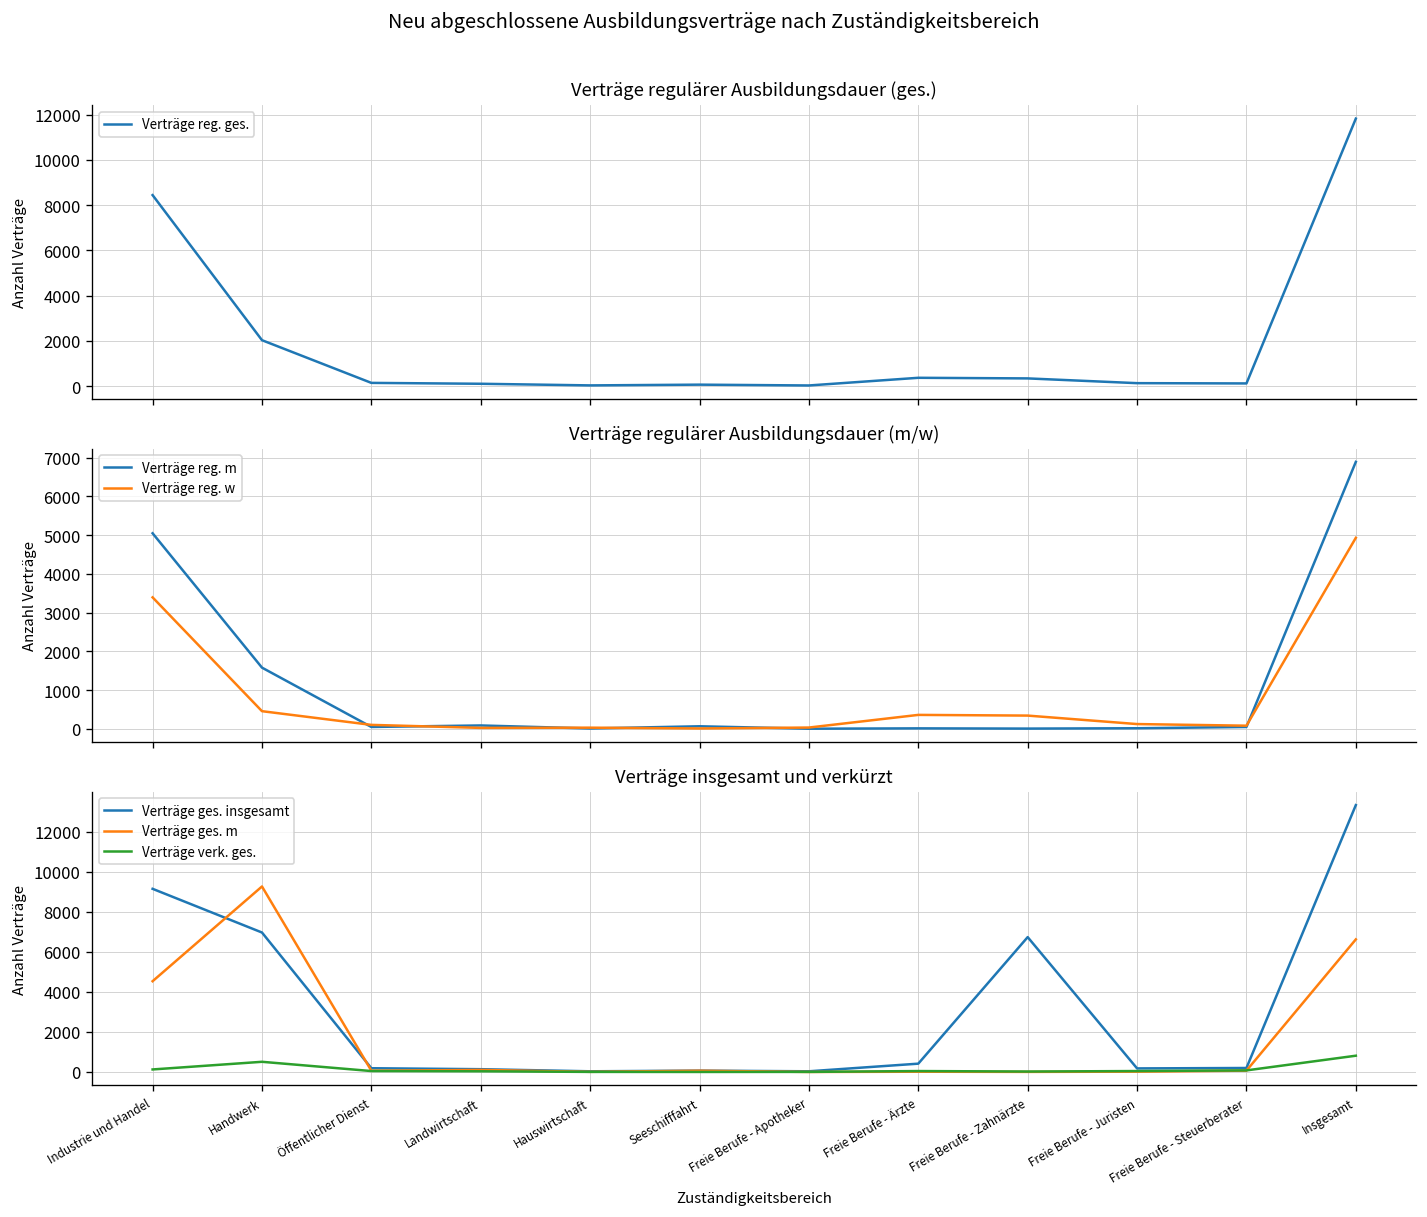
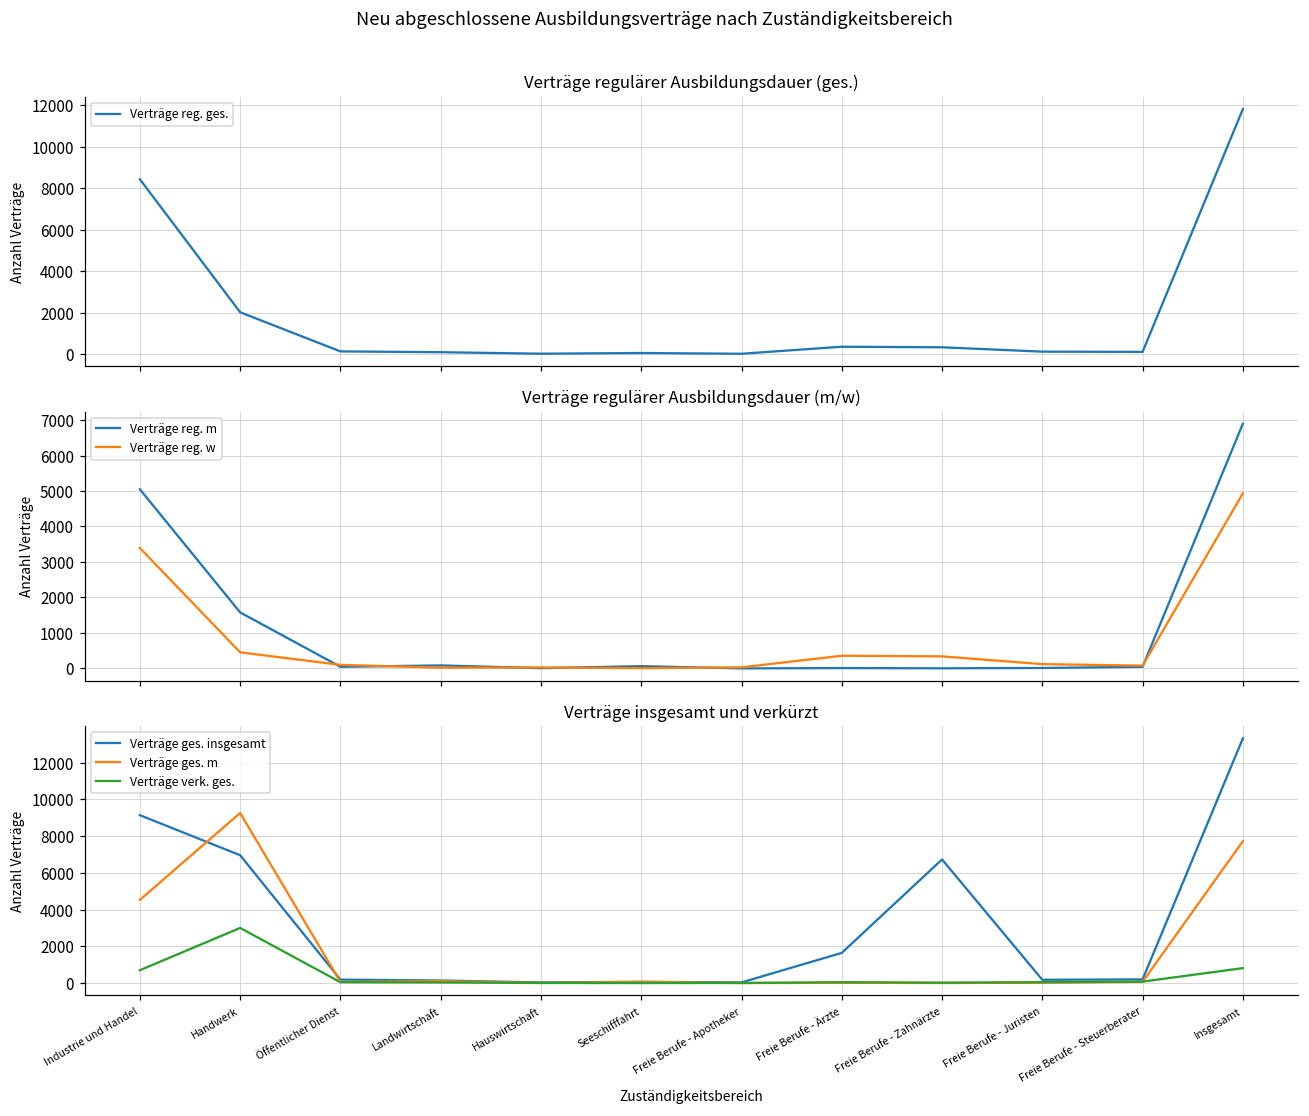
Verträge insgesamt und verkürzt, Verträge verk. ges., Industrie und Handel: 100 -> 700
Verträge insgesamt und verkürzt, Verträge verk. ges., Handwerk: 500 -> 3000
Verträge insgesamt und verkürzt, Verträge ges. insgesamt, Freie Berufe - Ärzte: 400 -> 1600
Verträge insgesamt und verkürzt, Verträge ges. m, Insgesamt: 6600 -> 7700
